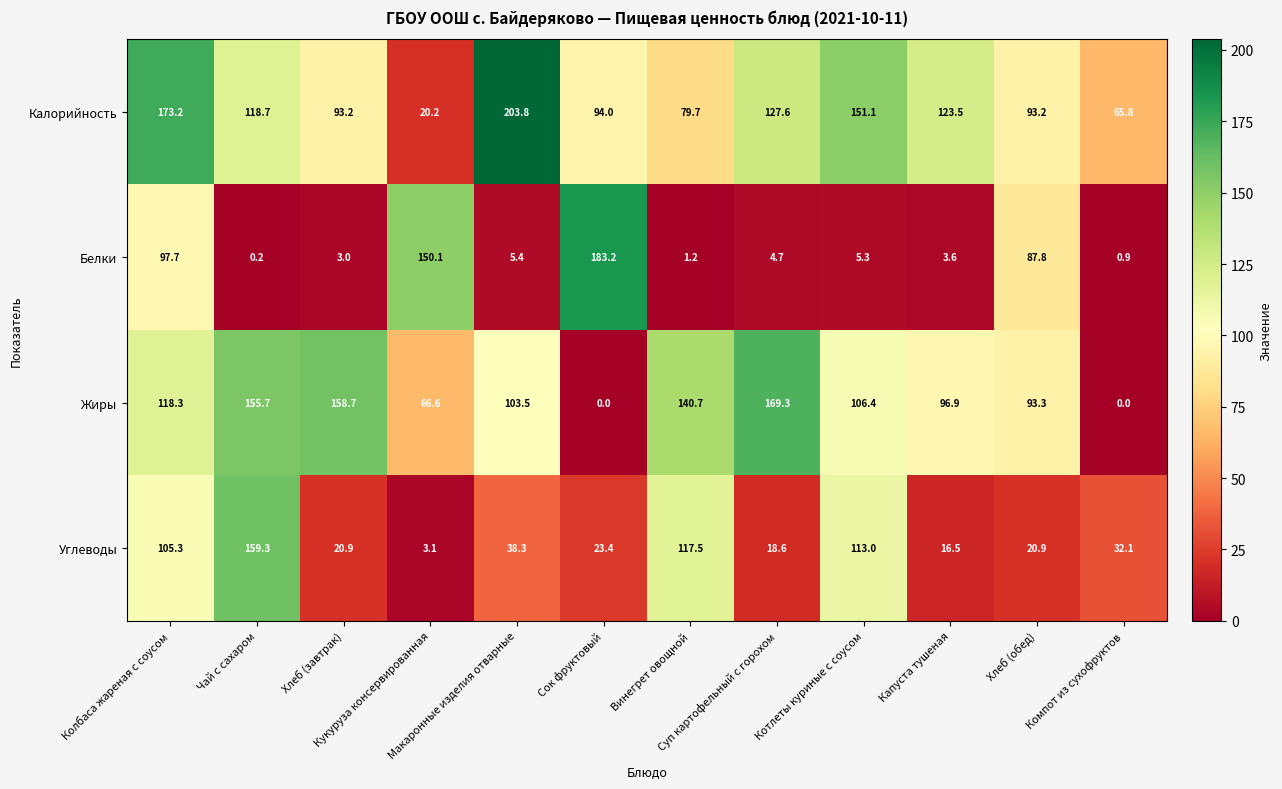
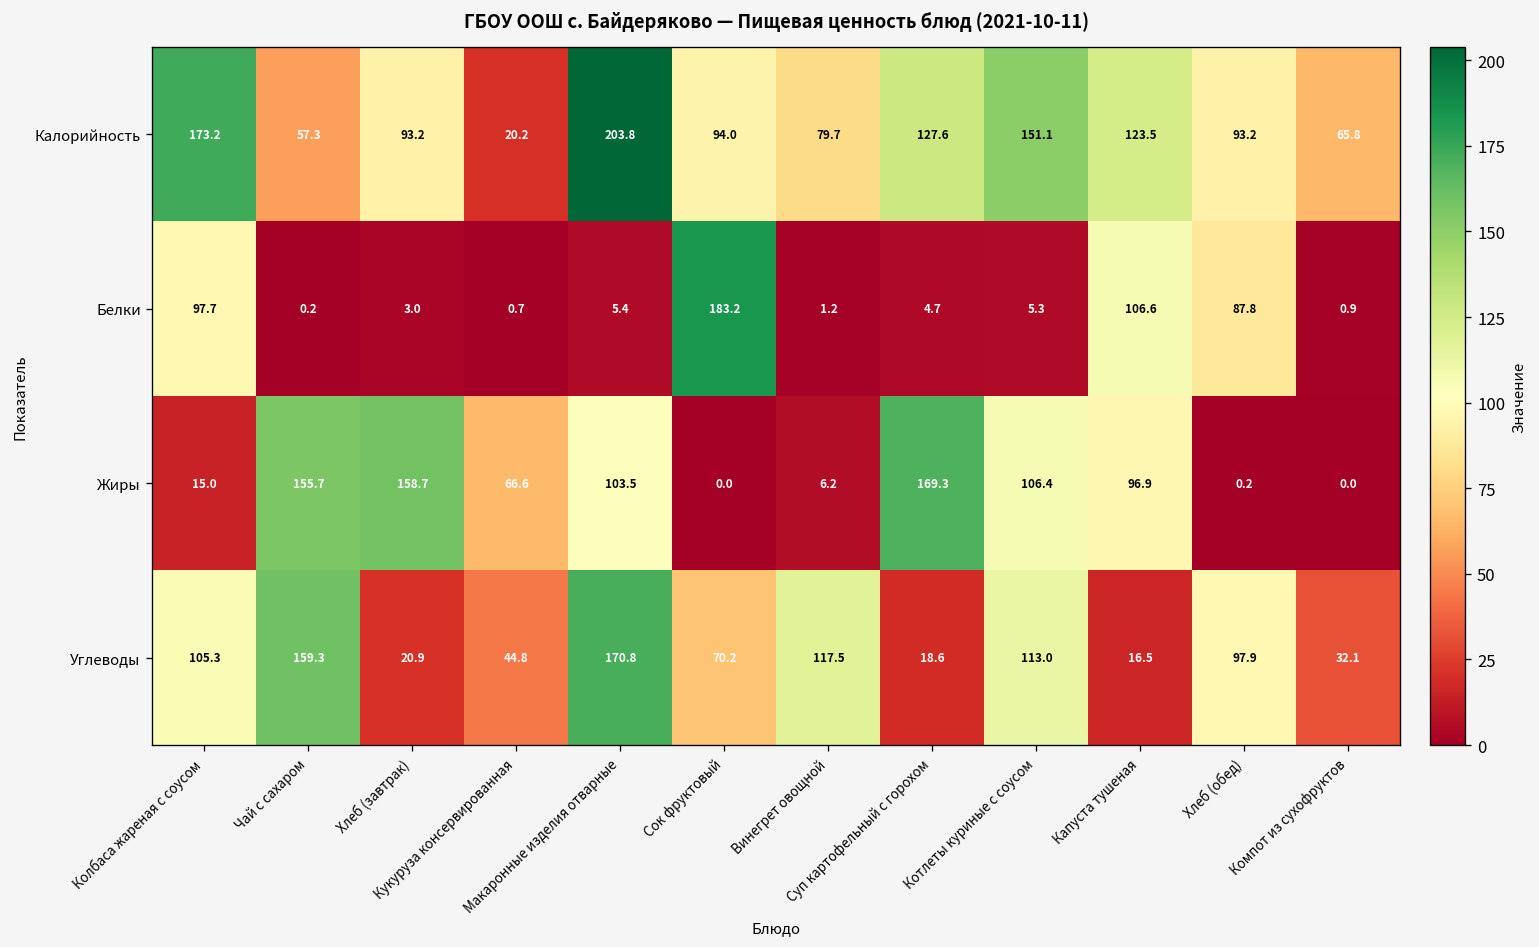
Калорийность, Чай с сахаром: 118.7 -> 57.3
Белки, Кукуруза консервированная: 150.1 -> 0.7
Белки, Капуста тушеная: 3.6 -> 106.6
Жиры, Колбаса жареная с соусом: 118.3 -> 15.0
Жиры, Винегрет овощной: 140.7 -> 6.2
Жиры, Хлеб (обед): 93.3 -> 0.2
Углеводы, Кукуруза консервированная: 3.1 -> 44.8
Углеводы, Макаронные изделия отварные: 38.3 -> 170.8
Углеводы, Сок фруктовый: 23.4 -> 70.2
Углеводы, Хлеб (обед): 20.9 -> 97.9
